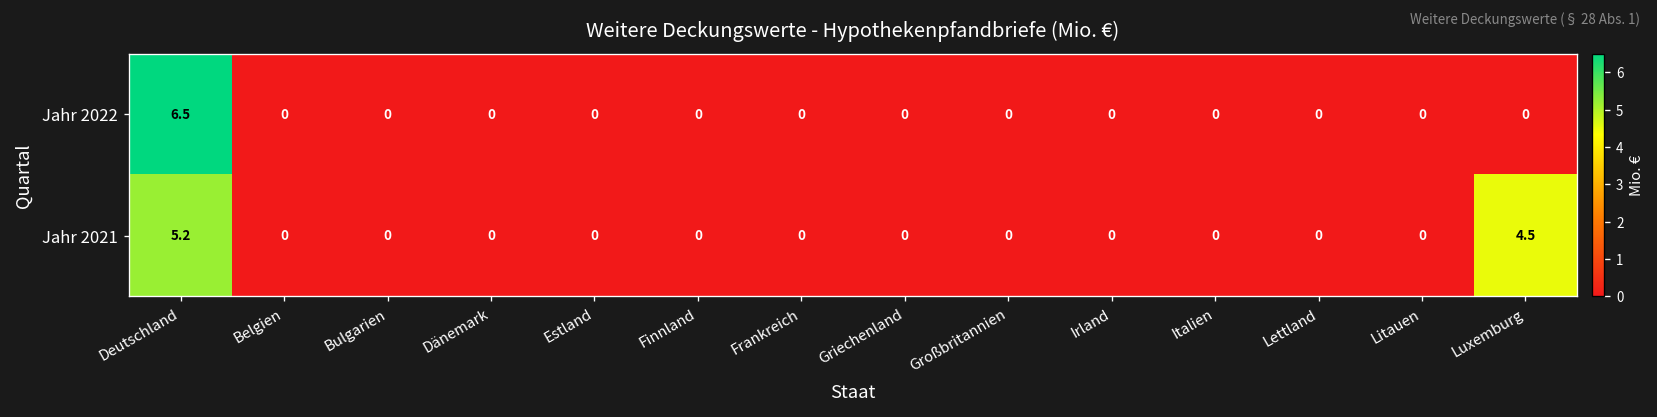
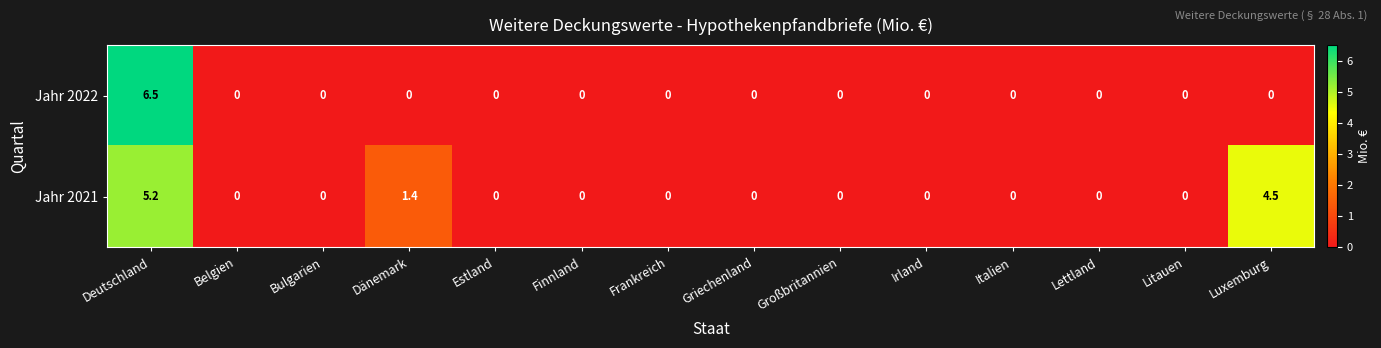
Jahr 2021, Dänemark: 0 -> 1.4
